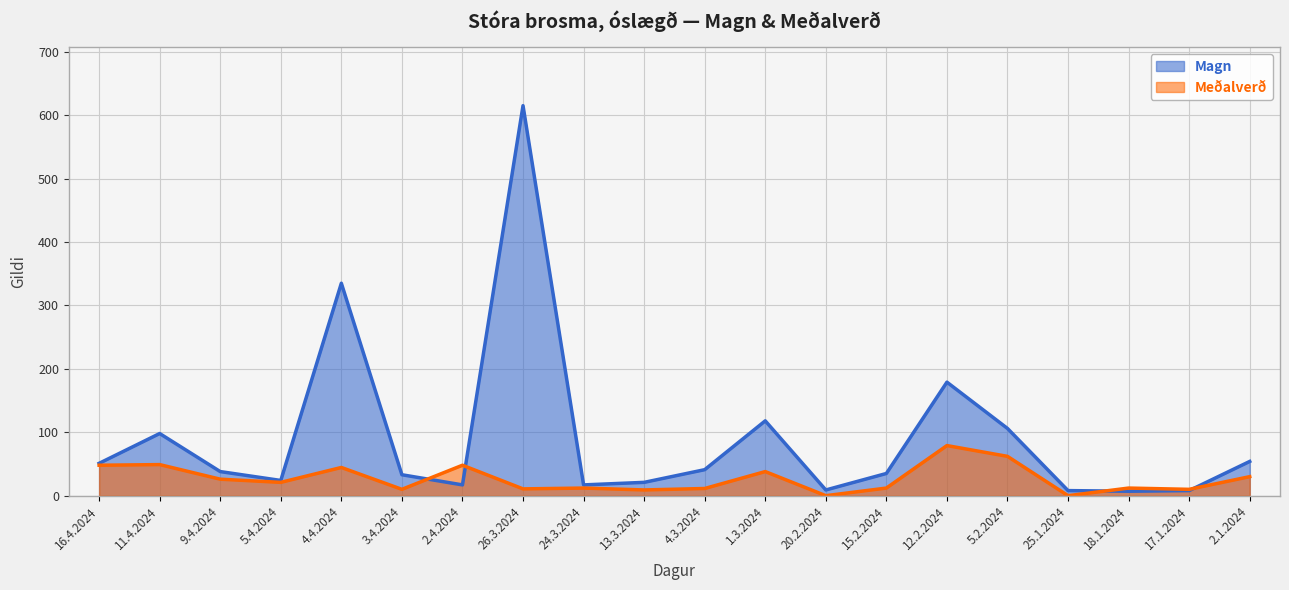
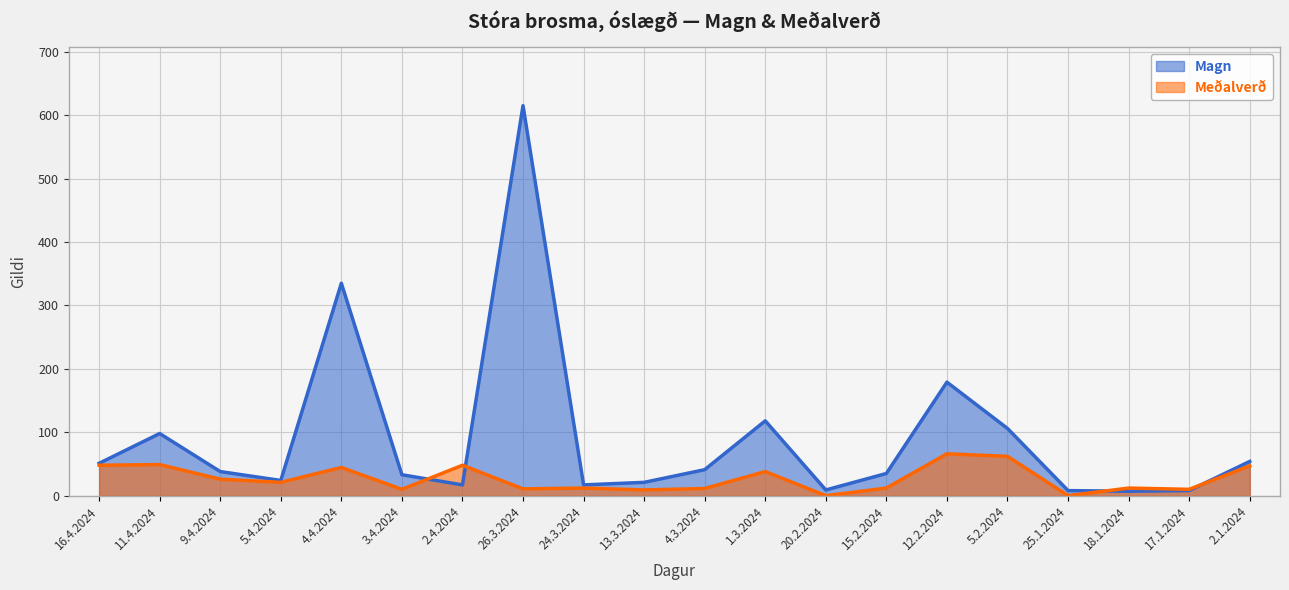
Meðalverð, 12.2.2024: 80 -> 70
Meðalverð, 2.1.2024: 30 -> 50
